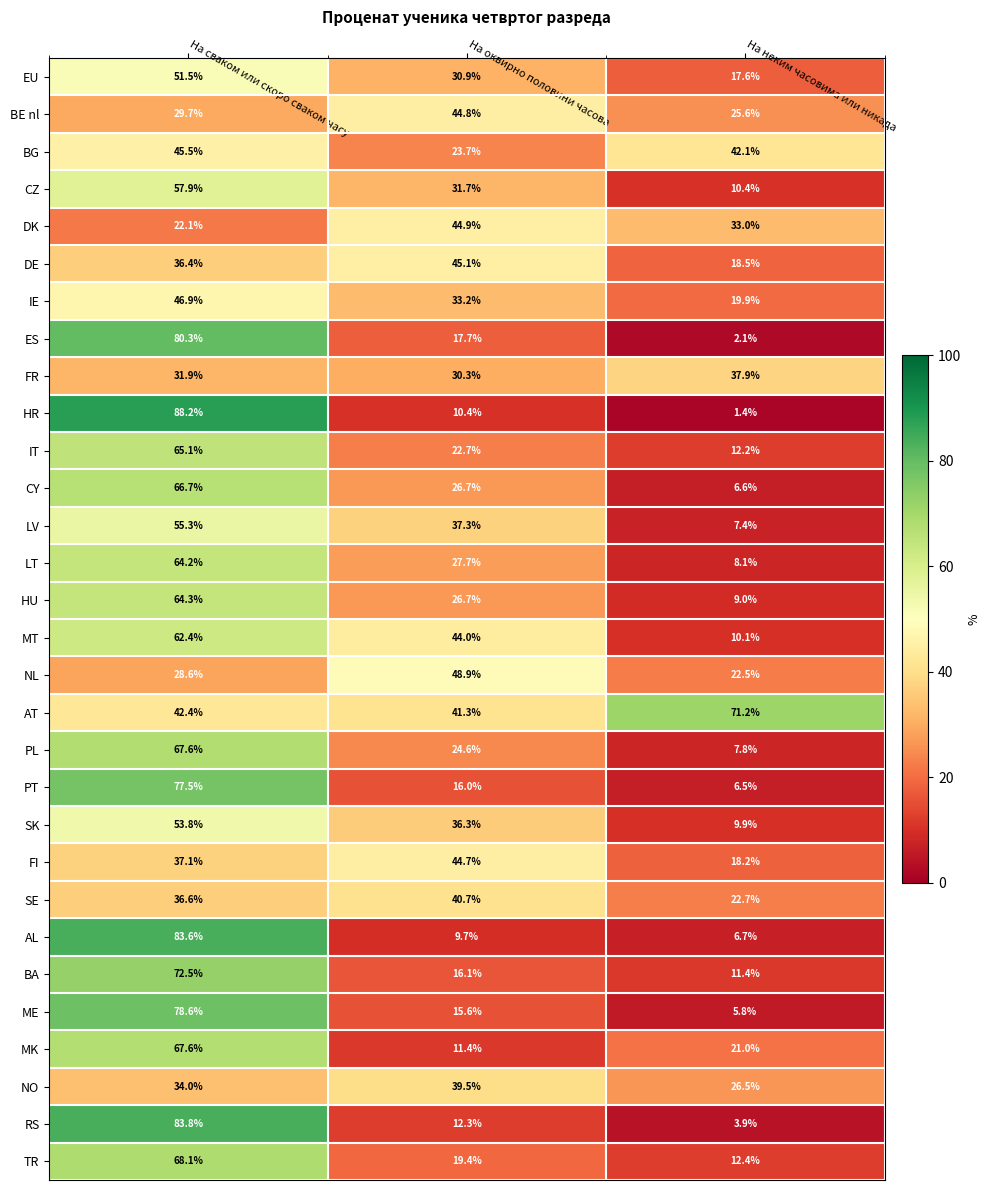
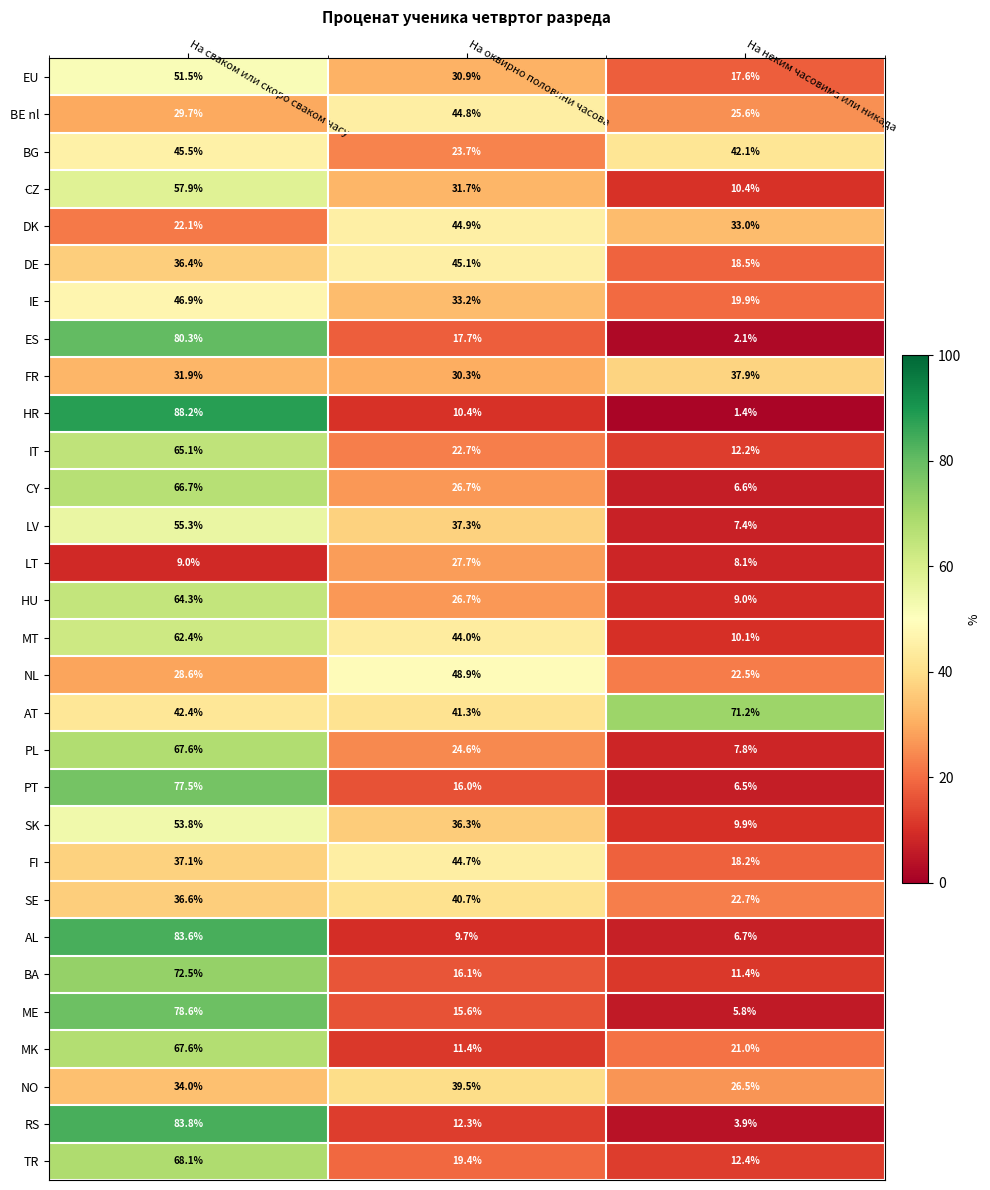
LT, На сваком или скоро сваком часу: 64.2% -> 9.0%
